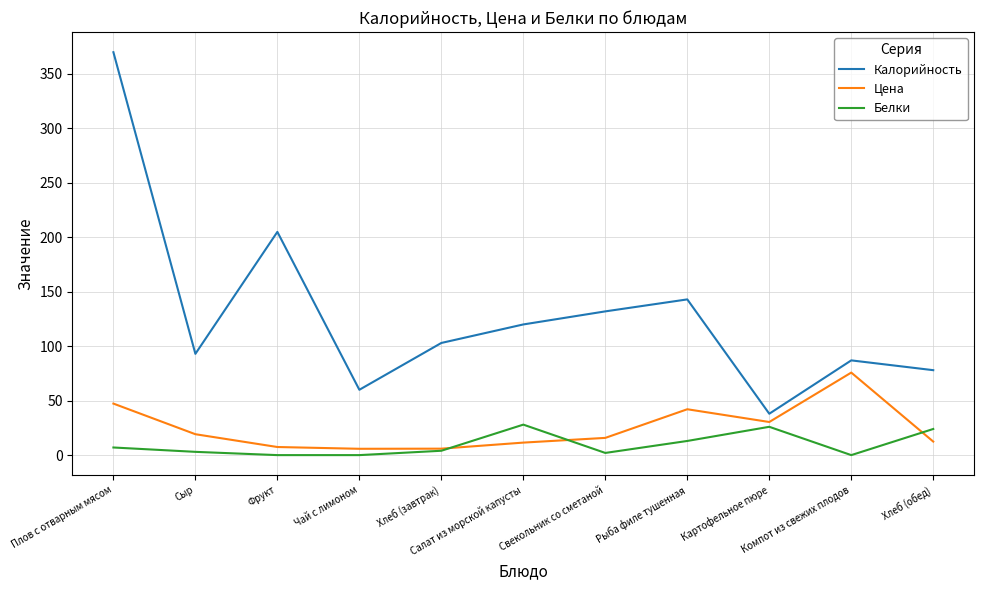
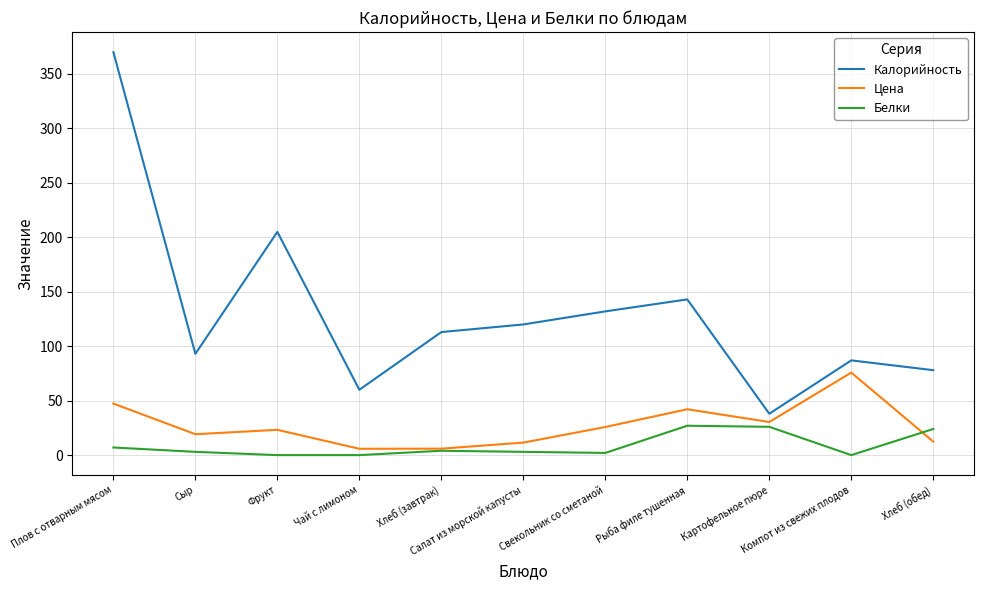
Цена, Фрукт: 7 -> 23
Калорийность, Хлеб (завтрак): 103 -> 113
Белки, Салат из морской капусты: 28 -> 3
Цена, Свекольник со сметаной: 16 -> 26
Белки, Рыба филе тушенная: 13 -> 27
